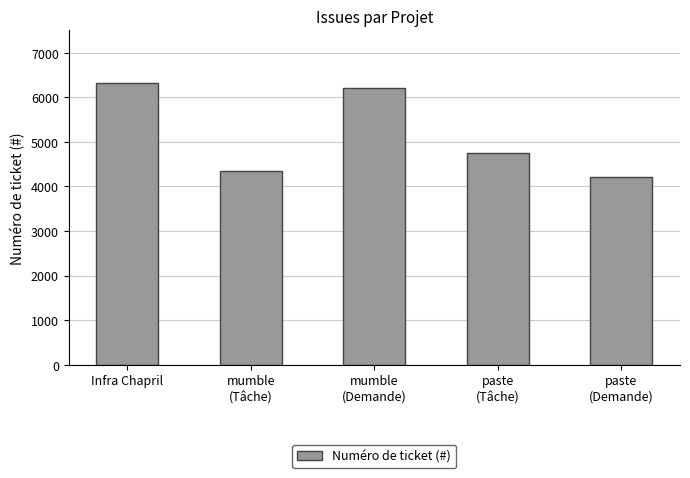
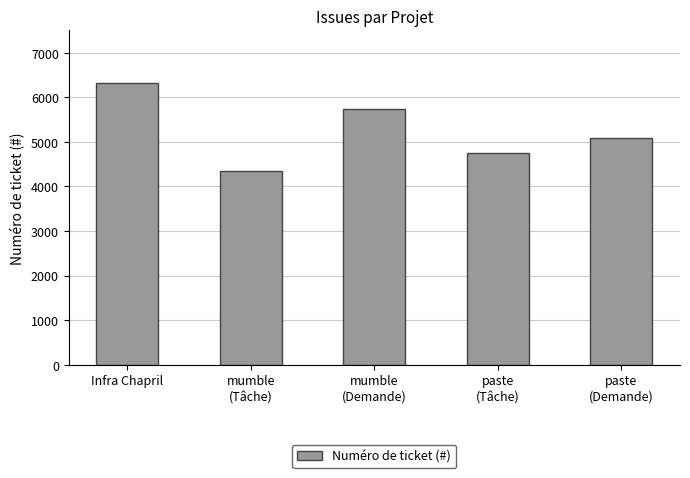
mumble (Demande): 6200 -> 5700
paste (Demande): 4200 -> 5100
